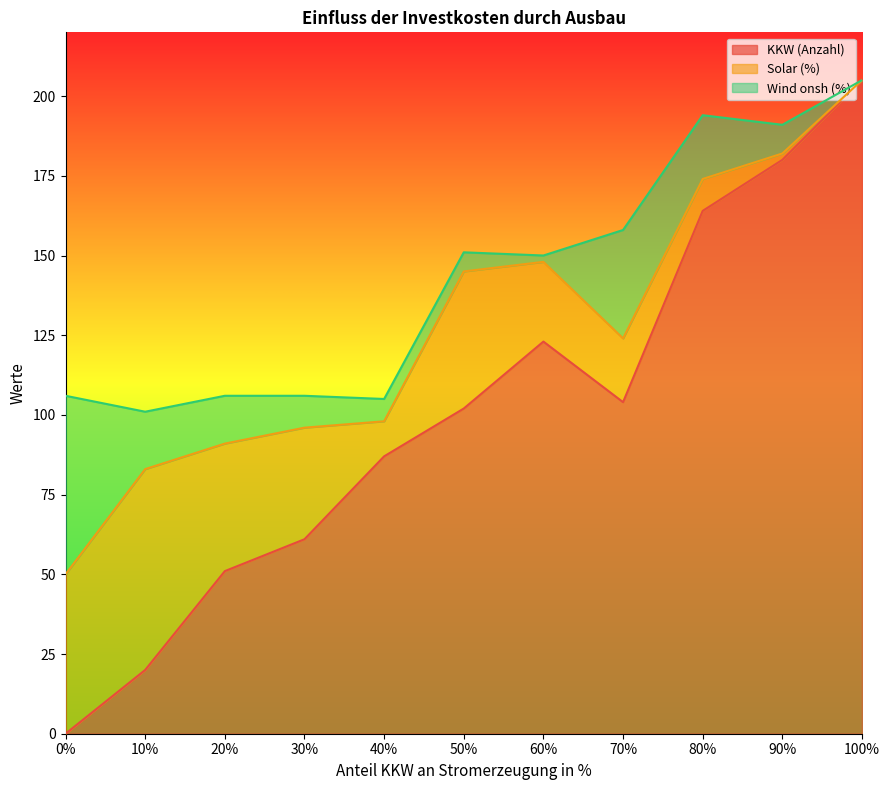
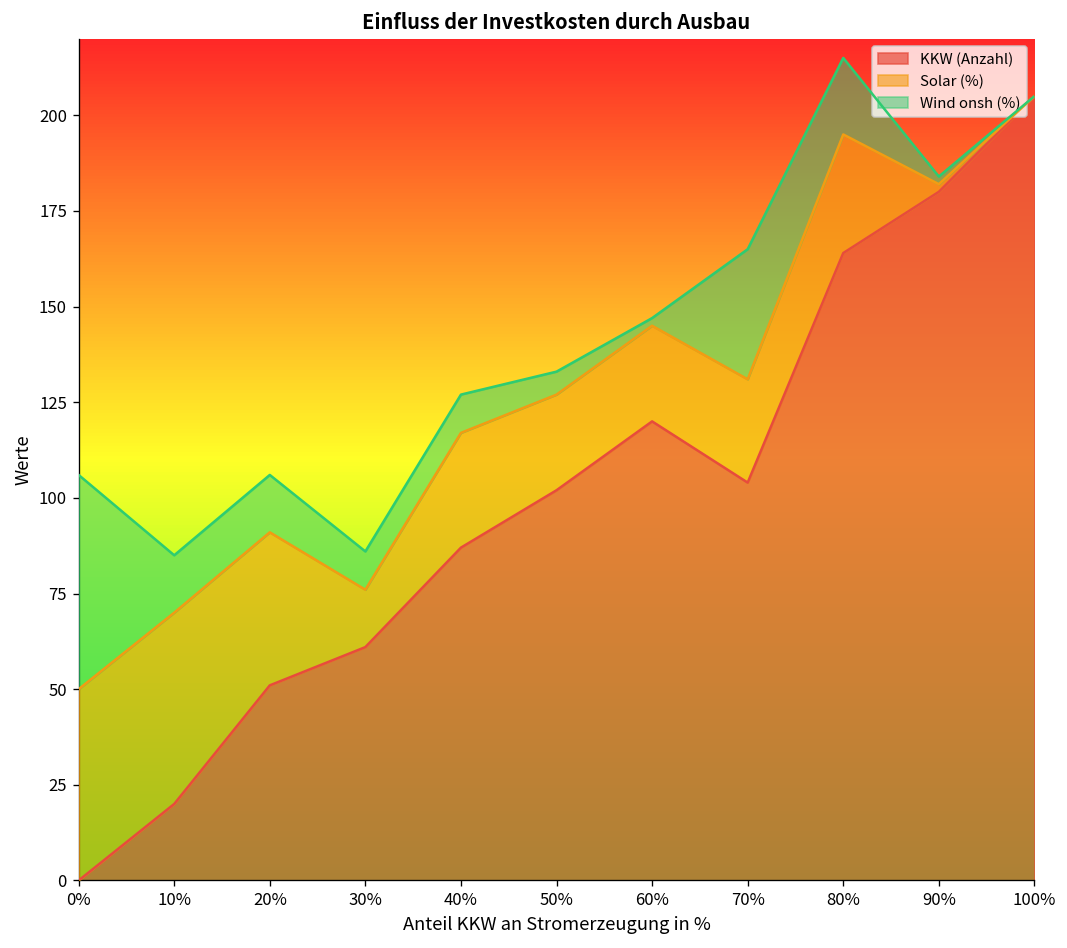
Solar (%), 10%: 63 -> 50
Wind onsh (%), 10%: 18 -> 15
Solar (%), 30%: 35 -> 15
Solar (%), 40%: 11 -> 30
Wind onsh (%), 40%: 7 -> 10
Solar (%), 50%: 43 -> 25
KKW (Anzahl), 60%: 123 -> 120
Solar (%), 70%: 20 -> 27
Solar (%), 80%: 10 -> 31
Wind onsh (%), 90%: 9 -> 2
